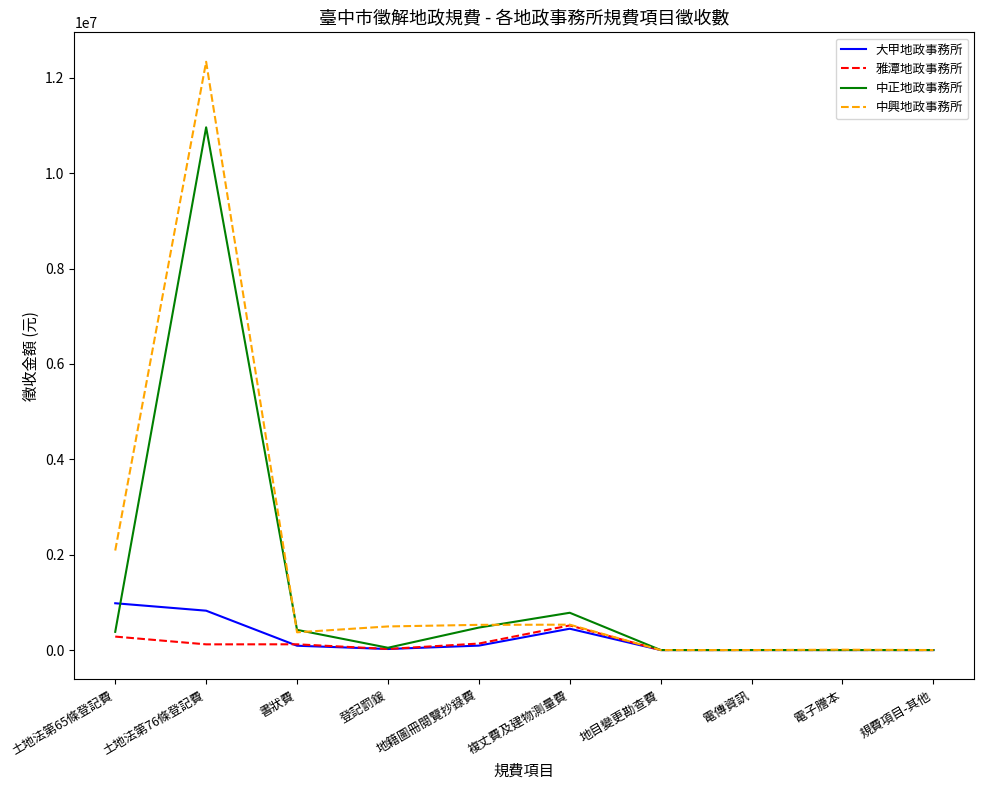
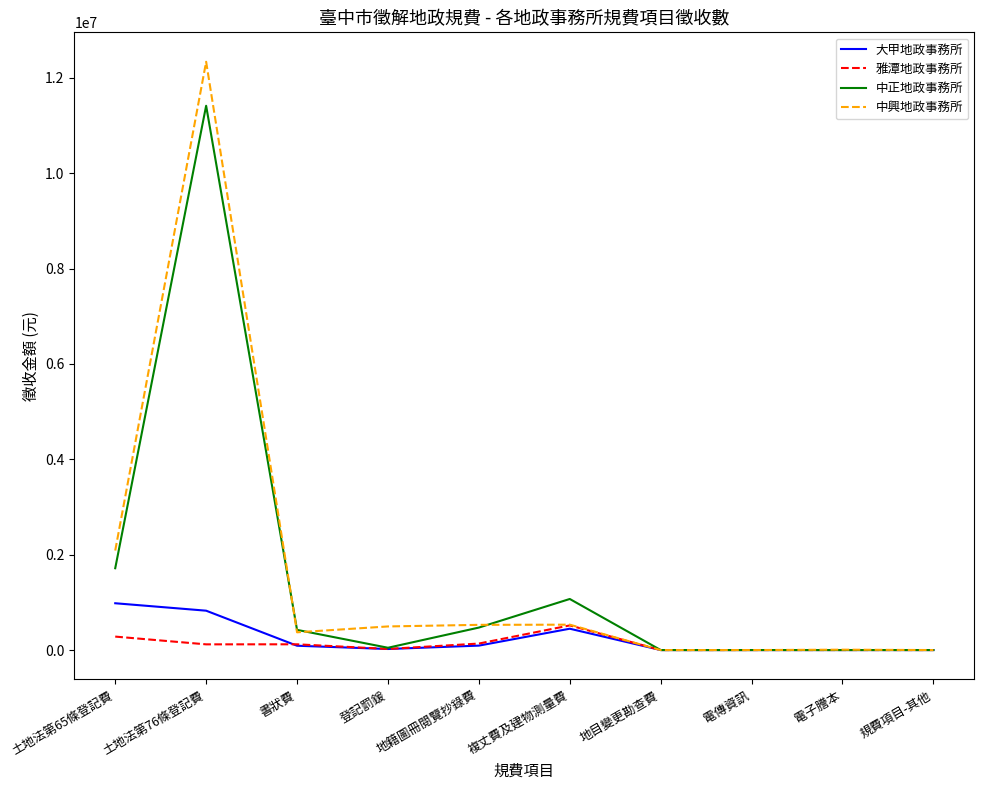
中正地政事務所, 土地法第65條登記費: 400000 -> 1700000
中正地政事務所, 土地法第76條登記費: 11000000 -> 11400000
中正地政事務所, 複丈費及建物測量費: 800000 -> 1100000
